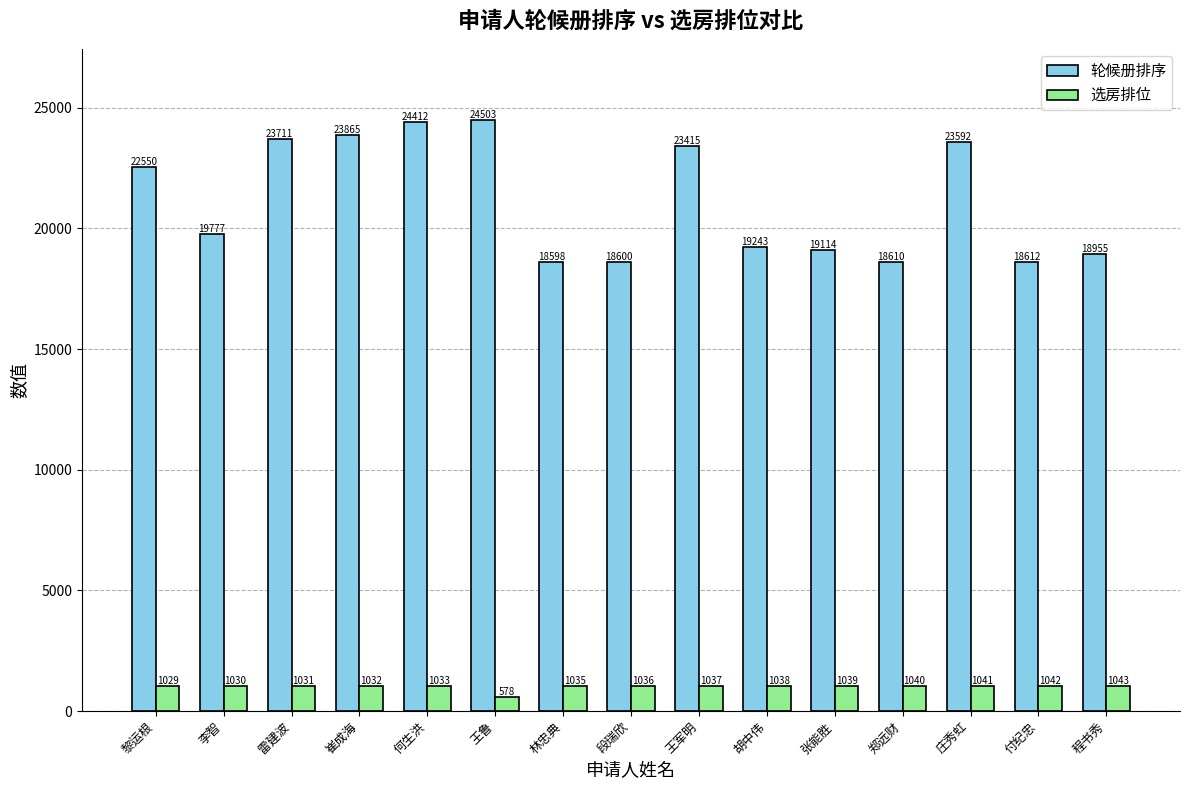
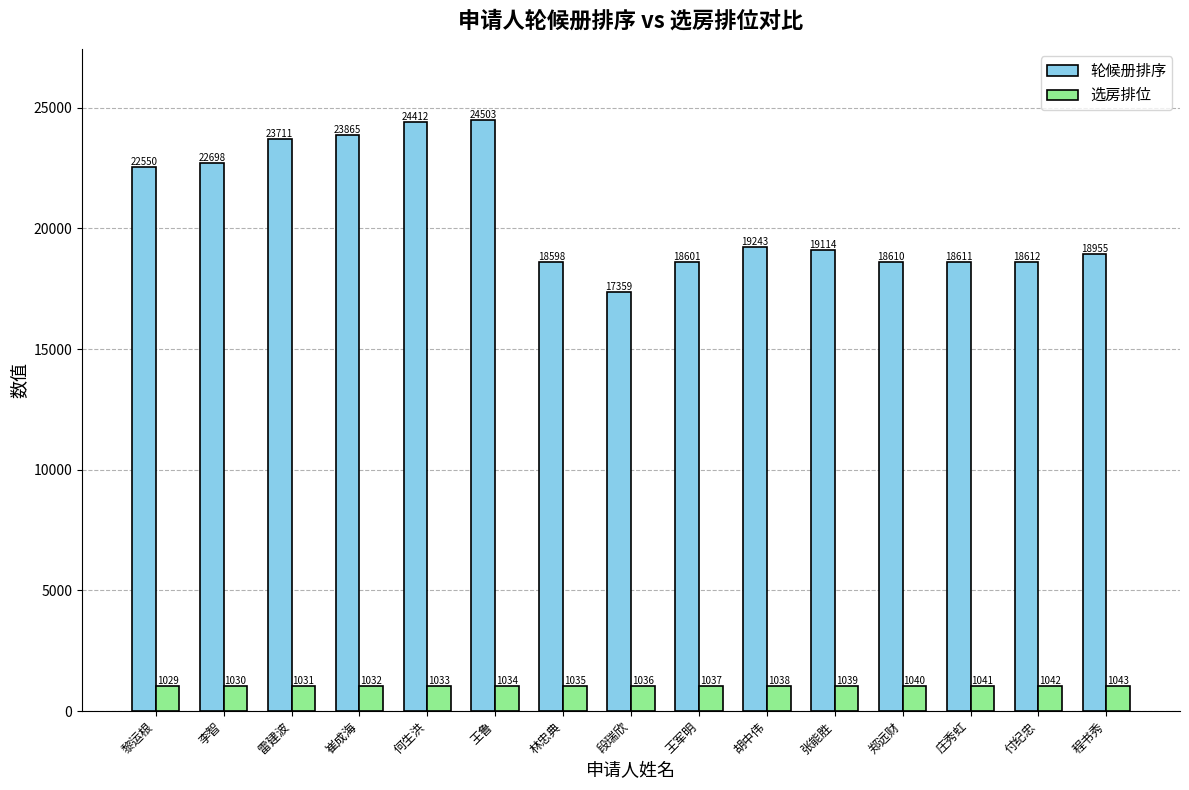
轮候册排序, 李智: 19777 -> 22698
选房排位, 王鲁: 578 -> 1034
轮候册排序, 段瑞欣: 18600 -> 17359
轮候册排序, 王军明: 23415 -> 18601
轮候册排序, 庄秀虹: 23592 -> 18611
